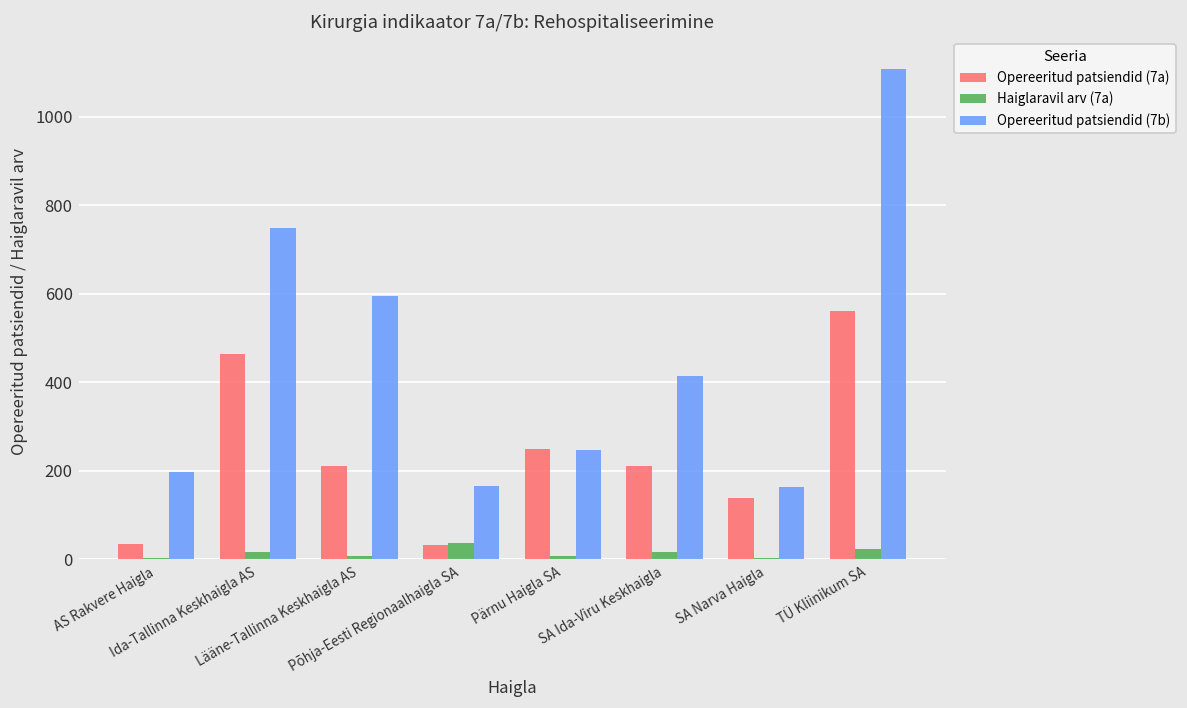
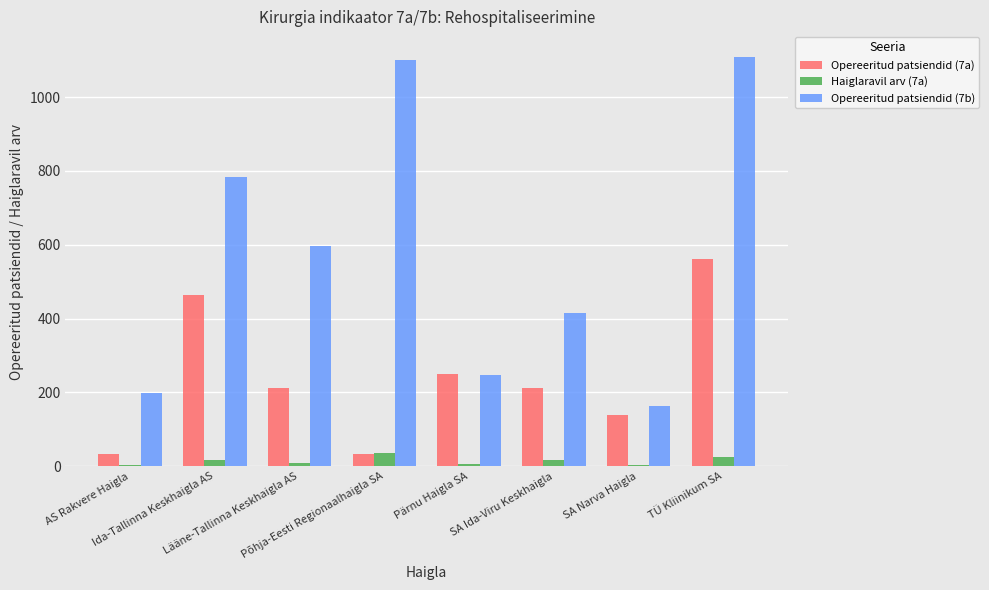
Opereeritud patsiendid (7b), Ida-Tallinna Keskhaigla AS: 750 -> 780
Opereeritud patsiendid (7b), Põhja-Eesti Regionaalhaigla SA: 170 -> 1100
